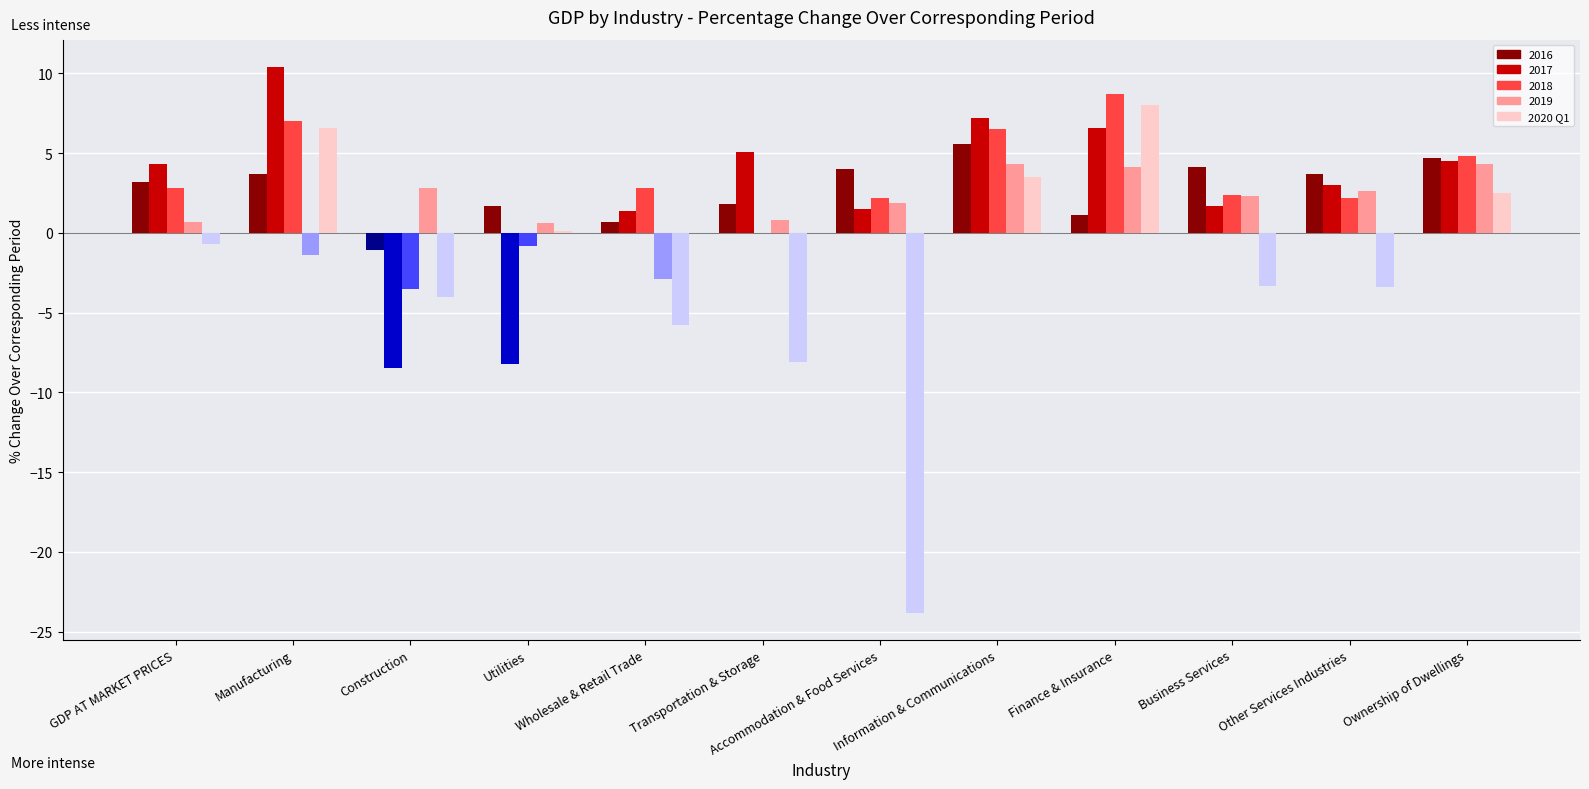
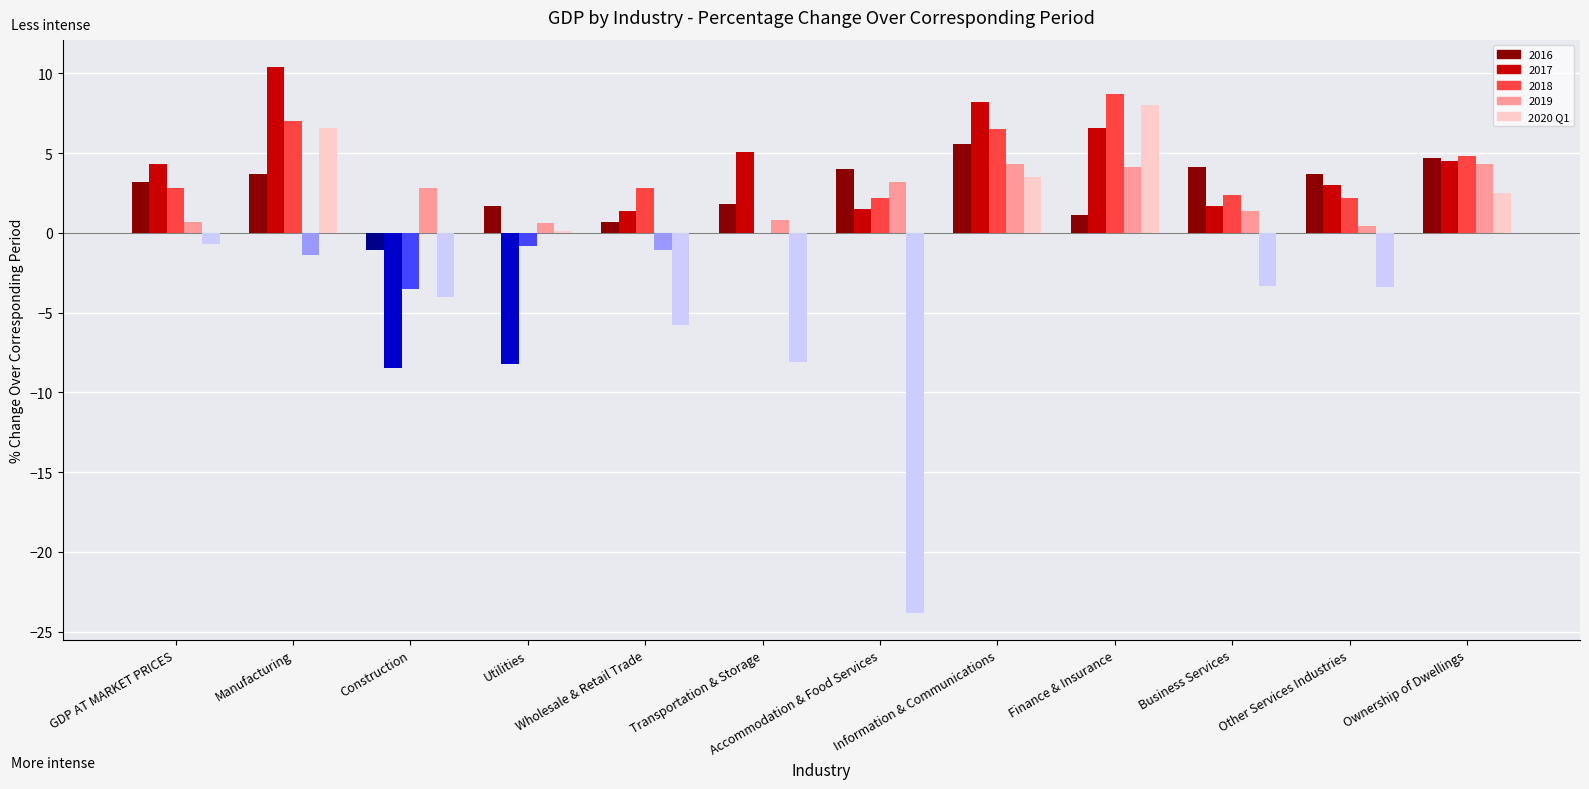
2019, Wholesale & Retail Trade: -2.9 -> -1.1
2019, Accommodation & Food Services: 1.9 -> 3.2
2017, Information & Communications: 7.2 -> 8.2
2019, Business Services: 2.3 -> 1.4
2019, Other Services Industries: 2.6 -> 0.4
